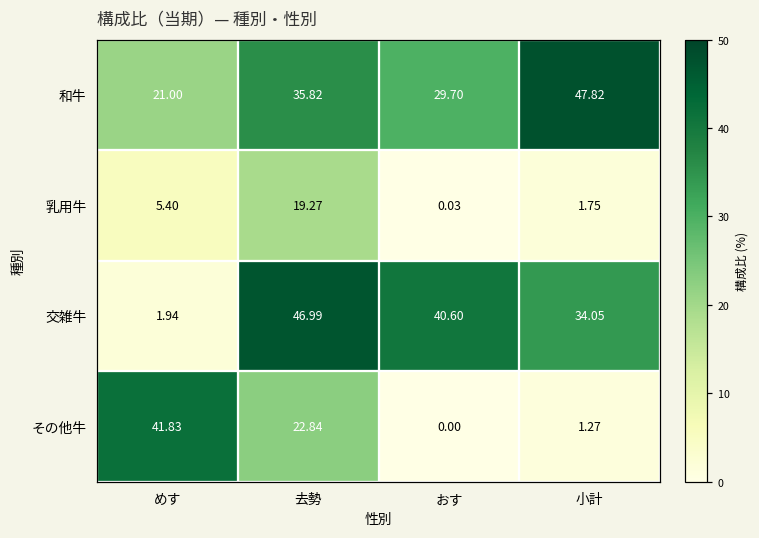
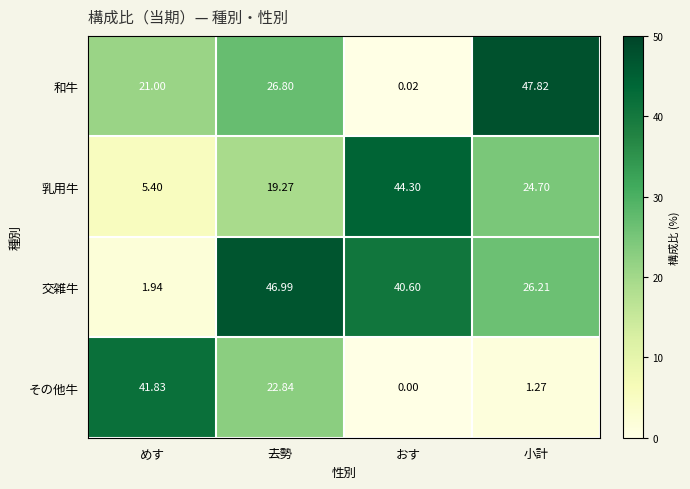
和牛, 去勢: 35.82 -> 26.80
和牛, おす: 29.70 -> 0.02
乳用牛, おす: 0.03 -> 44.30
乳用牛, 小計: 1.75 -> 24.70
交雑牛, 小計: 34.05 -> 26.21
